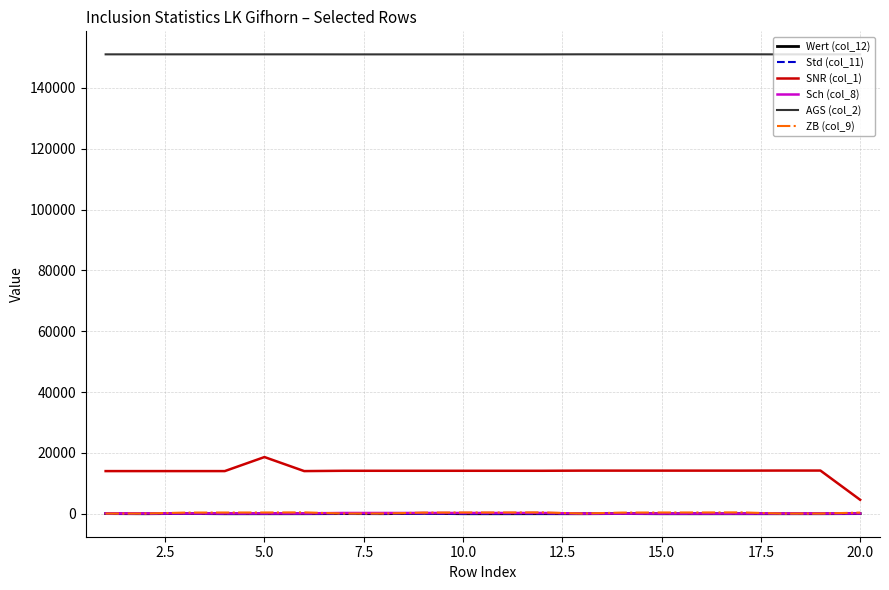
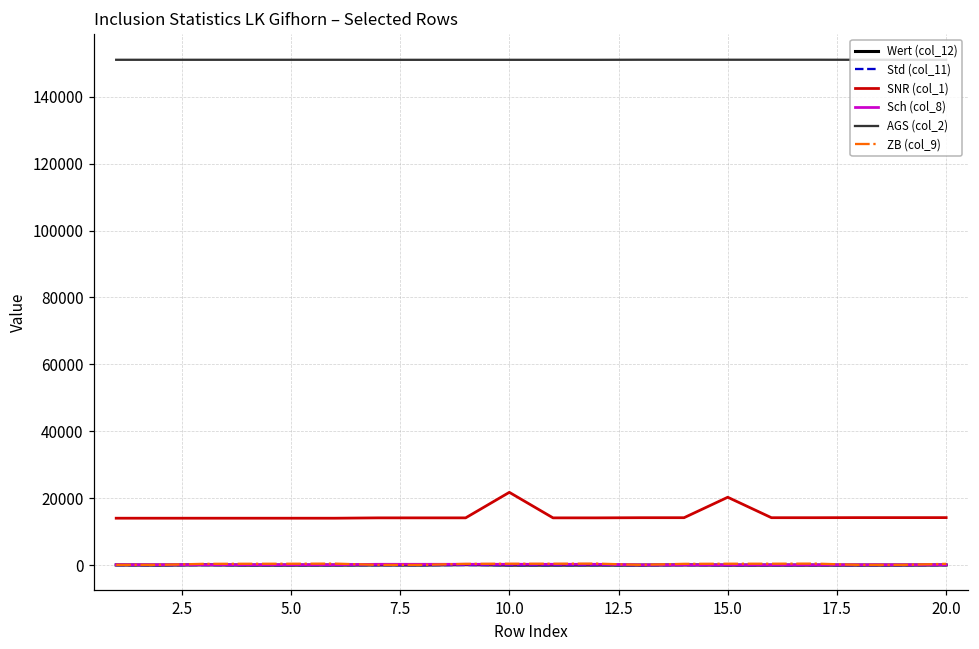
SNR (col_1), 5.0: 19000 -> 14000
SNR (col_1), 10.0: 14000 -> 22000
SNR (col_1), 15.0: 14000 -> 20000
SNR (col_1), 20.0: 5000 -> 14000
